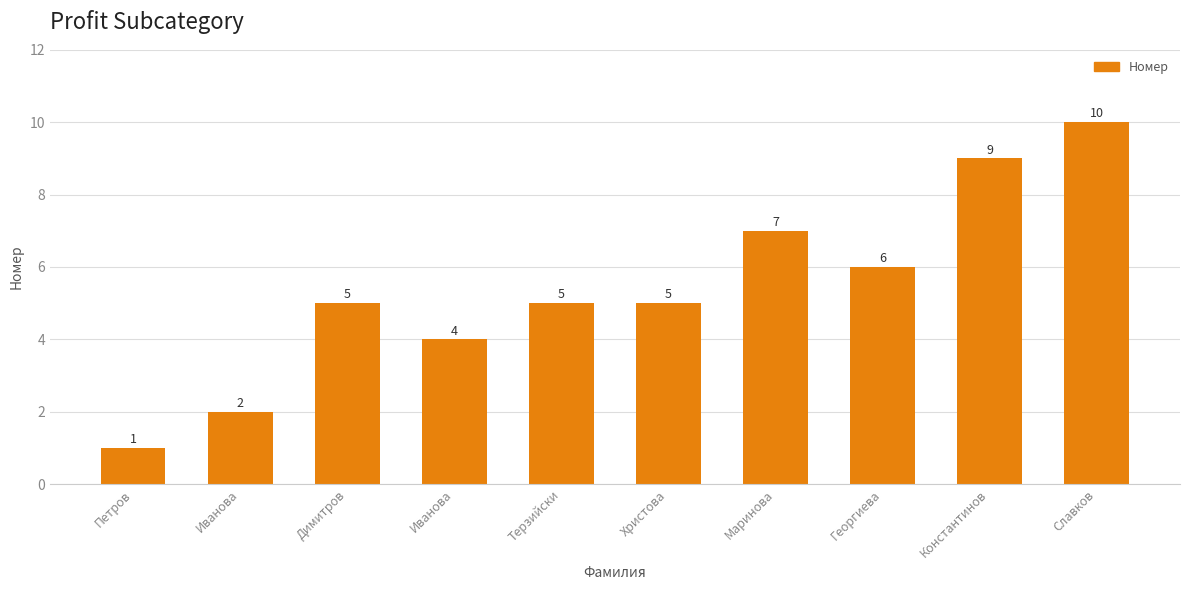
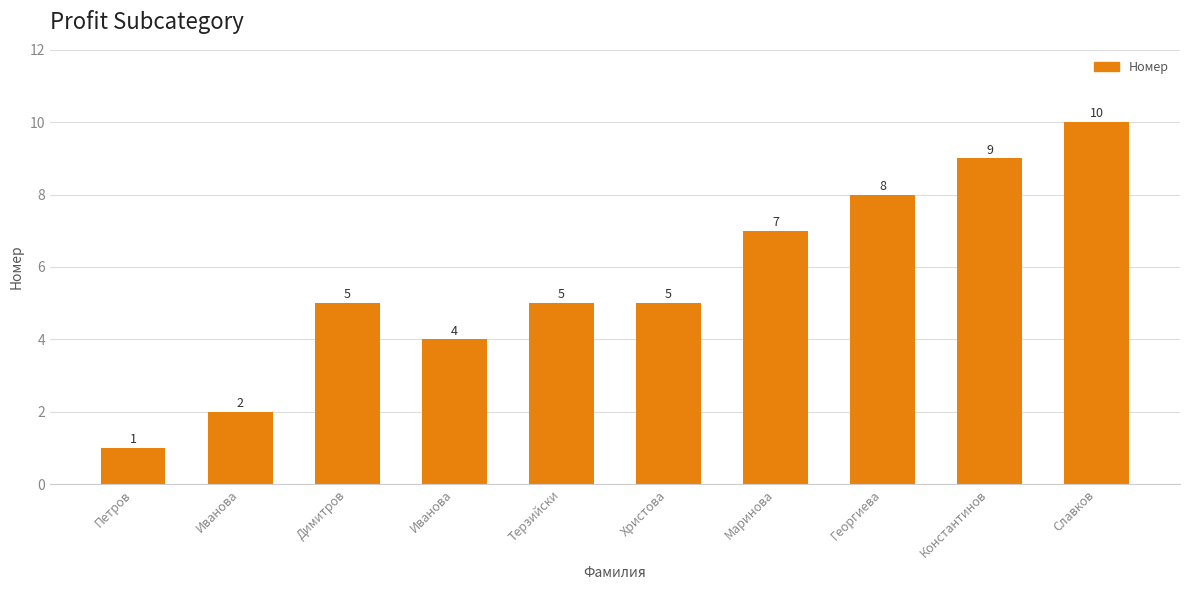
Георгиева: 6 -> 8
